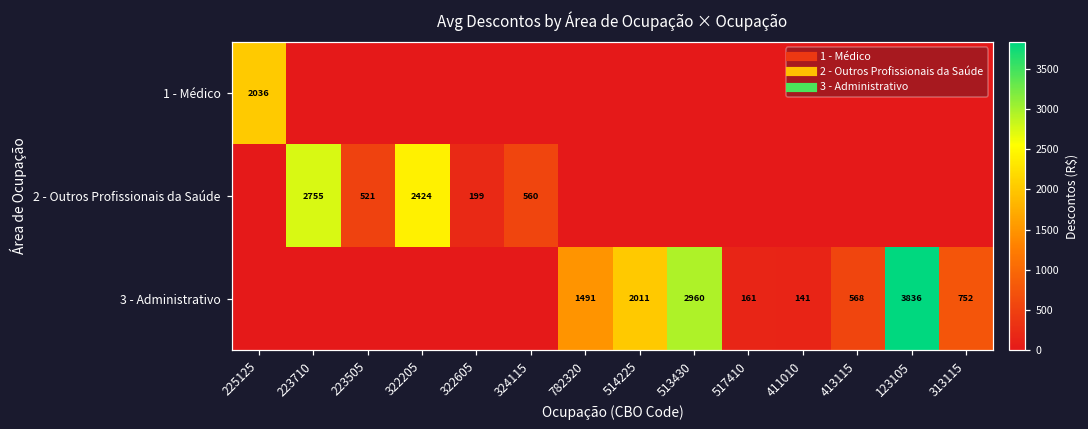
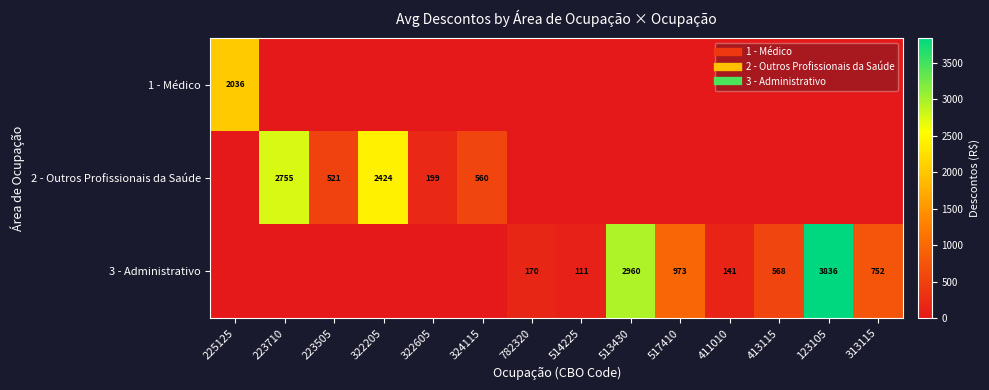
3 - Administrativo, 782320: 1491 -> 170
3 - Administrativo, 514225: 2011 -> 111
3 - Administrativo, 517410: 161 -> 973
